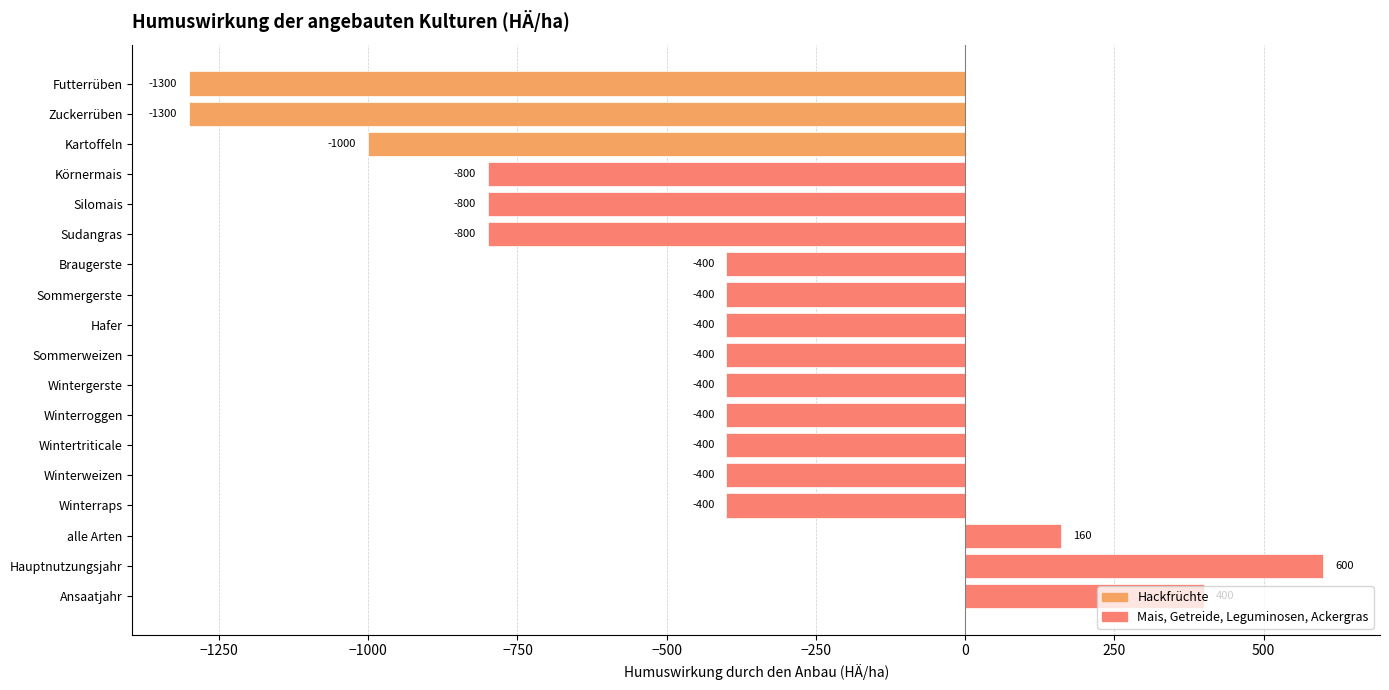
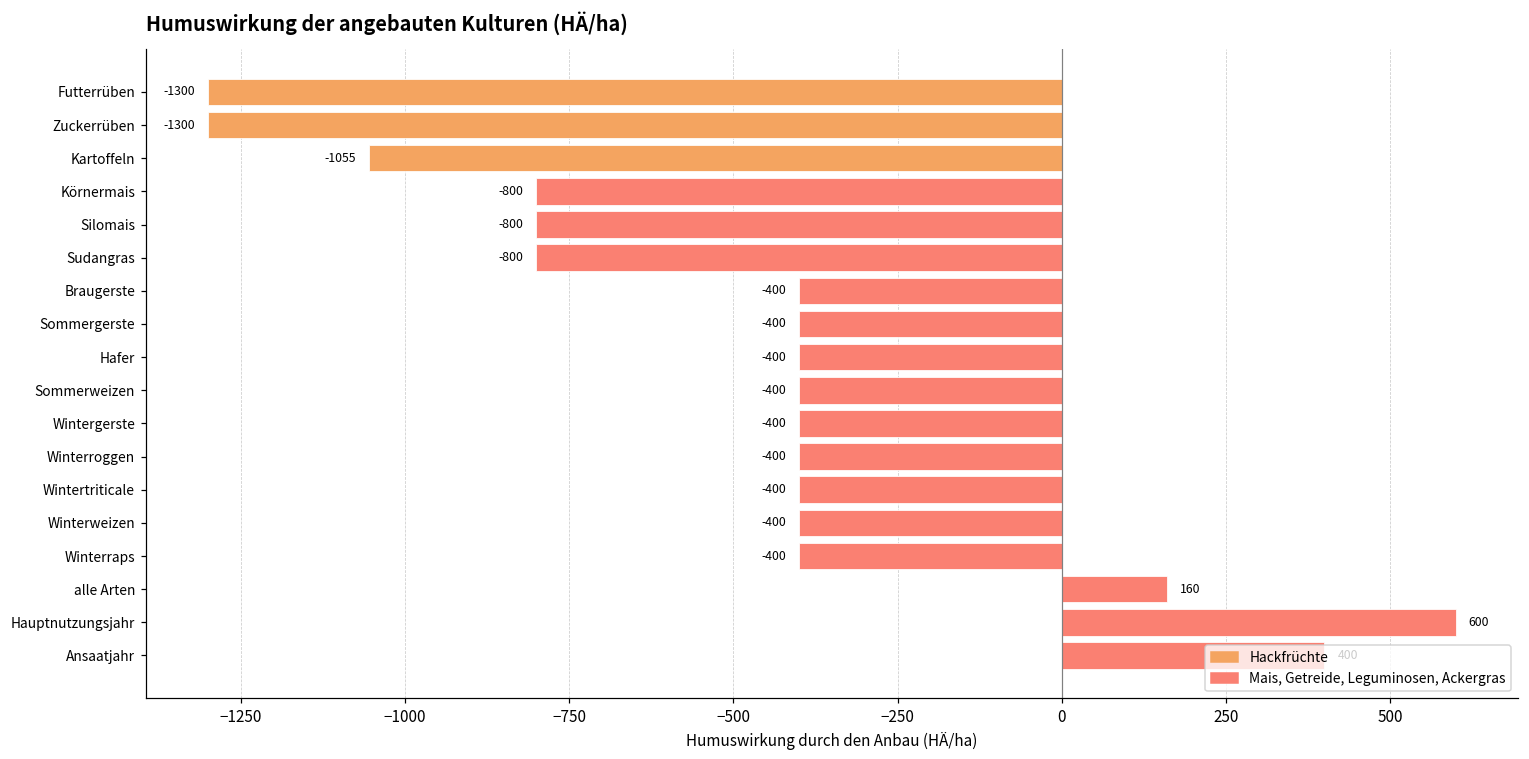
Kartoffeln: -1000 -> -1055
